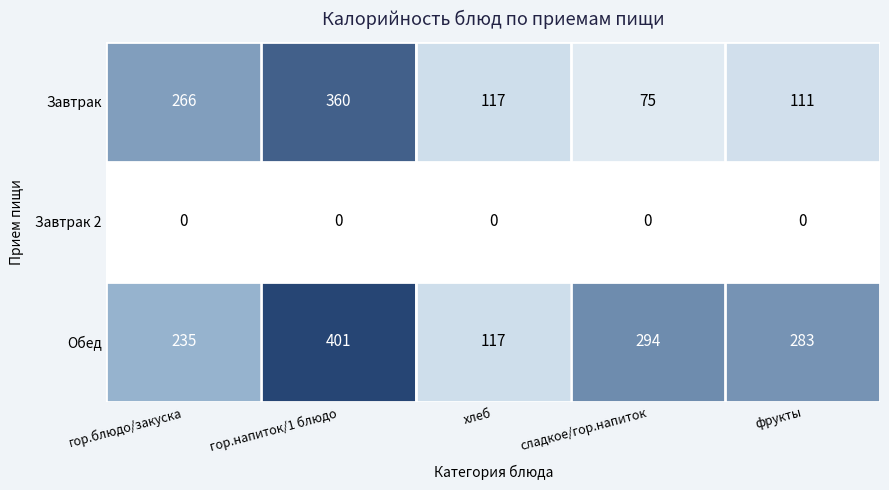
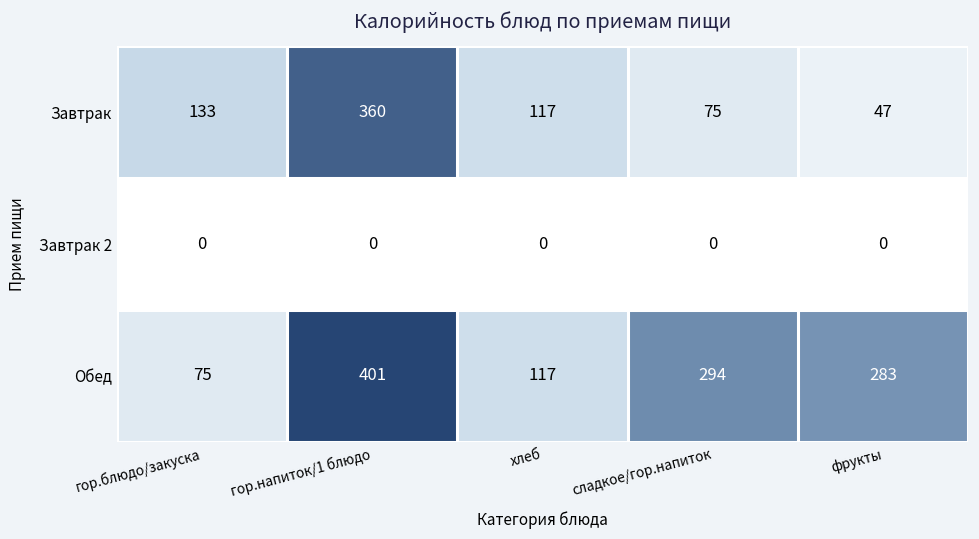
Завтрак, гор.блюдо/закуска: 266 -> 133
Завтрак, фрукты: 111 -> 47
Обед, гор.блюдо/закуска: 235 -> 75
